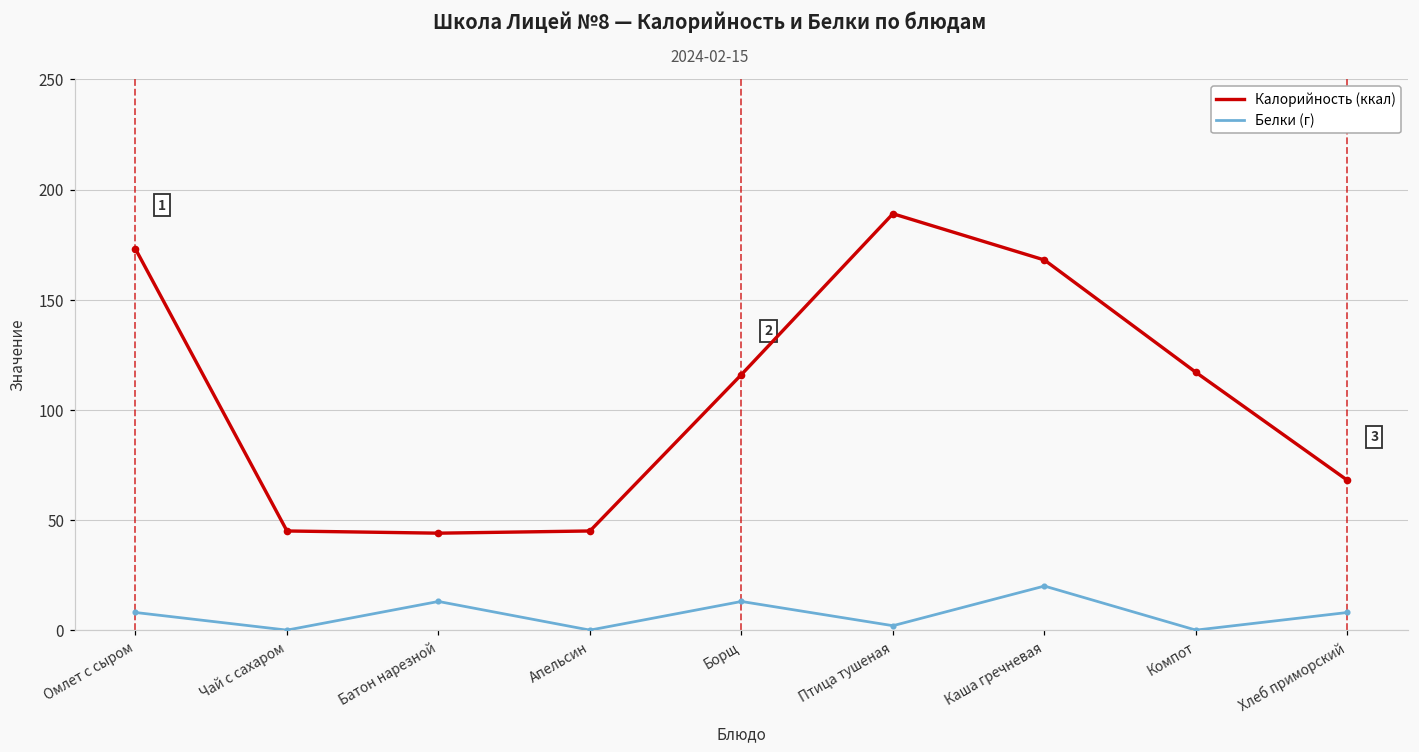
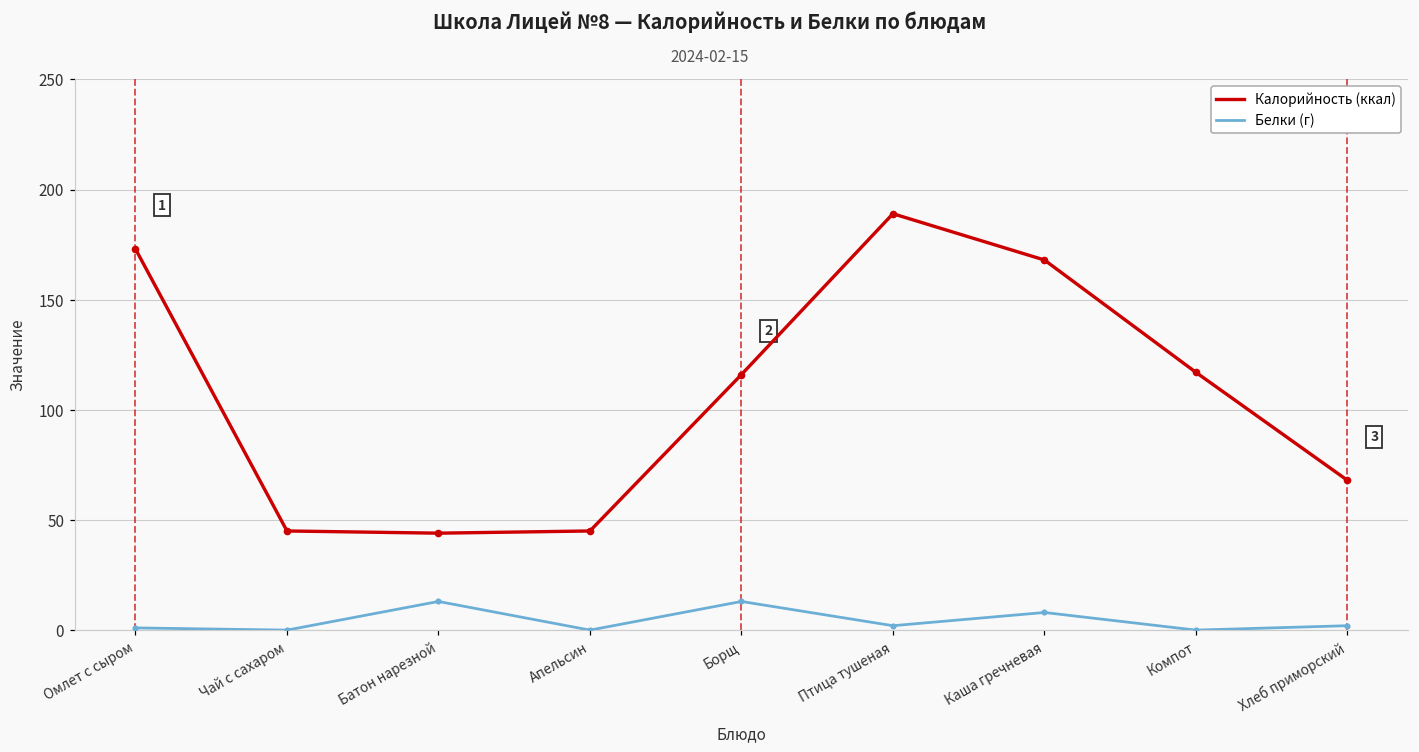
Белки (г), Омлет с сыром: 8 -> 1
Белки (г), Каша гречневая: 20 -> 8
Белки (г), Хлеб приморский: 8 -> 2
